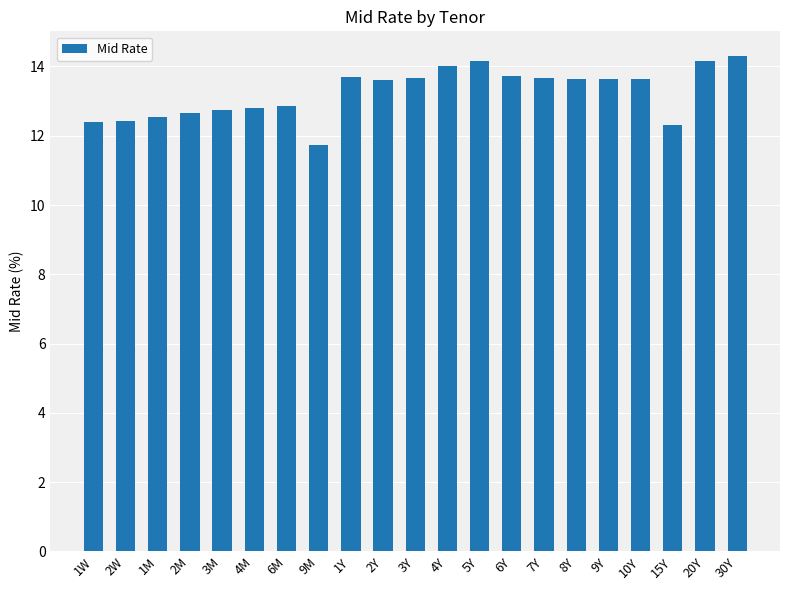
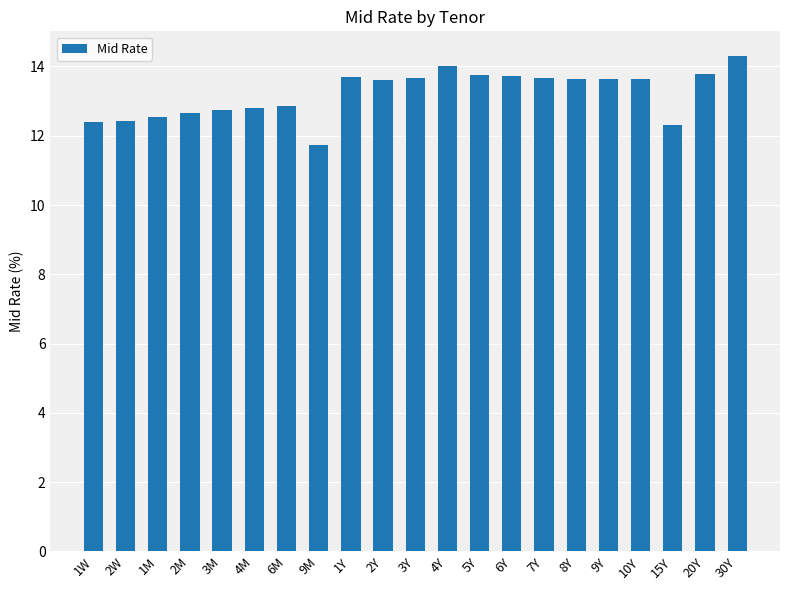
5Y: 14.2 -> 13.8
20Y: 14.2 -> 13.8
